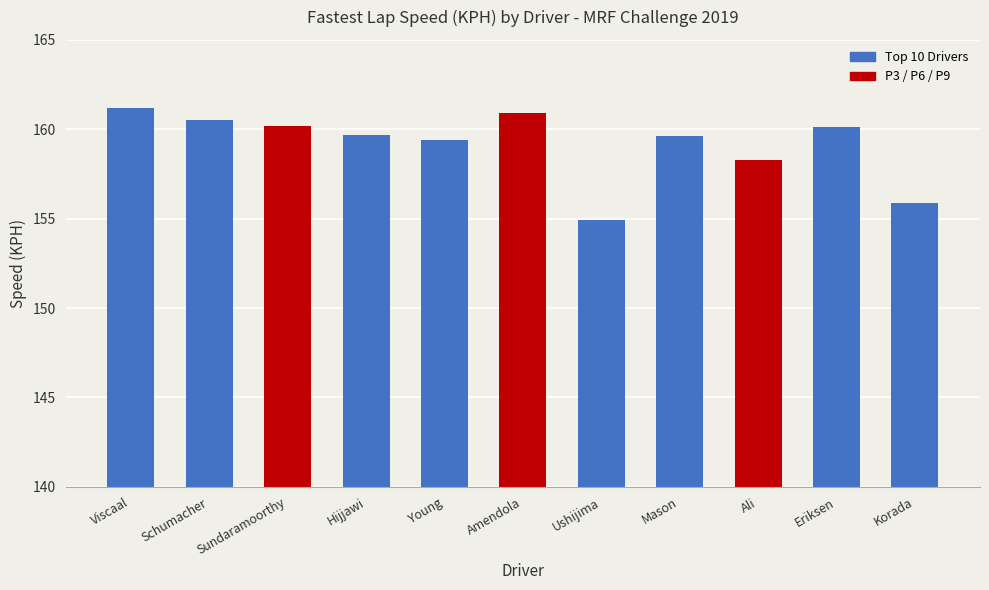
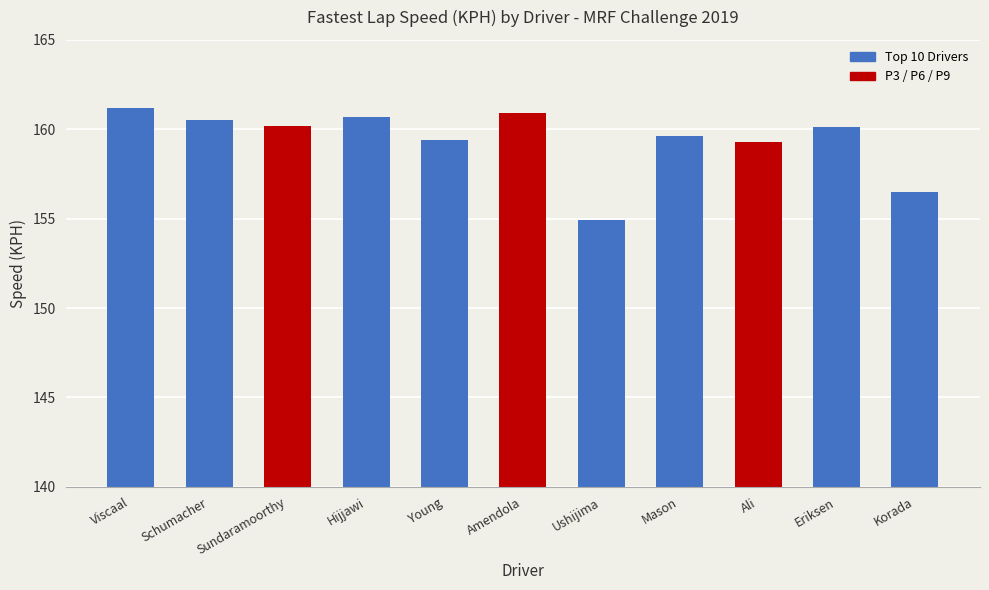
Hijjawi: 159.7 -> 160.7
Ali: 158.3 -> 159.3
Korada: 155.9 -> 156.5
